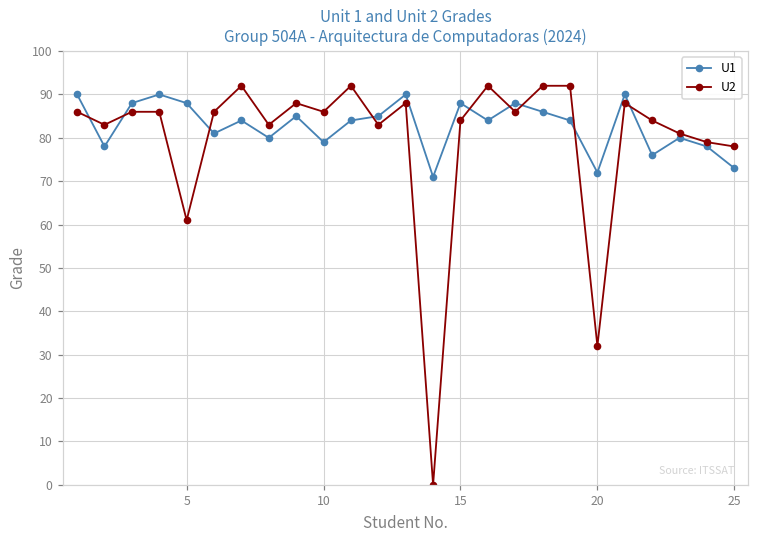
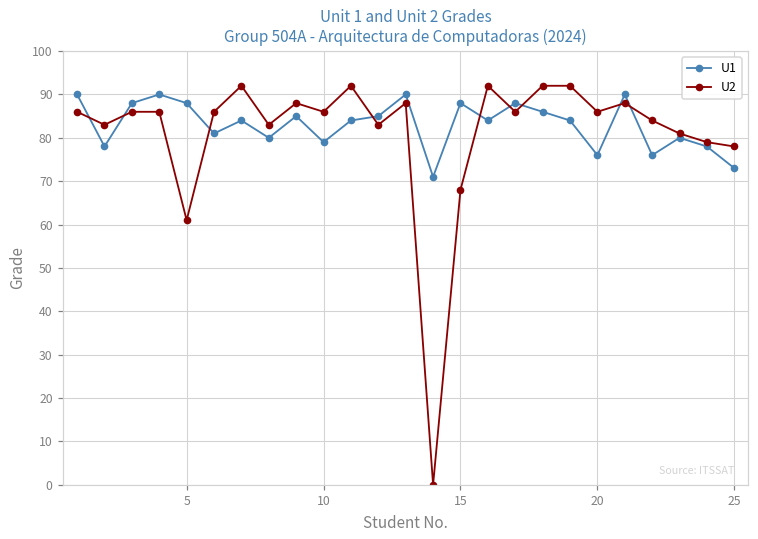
U2, 15: 84 -> 68
U1, 20: 72 -> 76
U2, 20: 32 -> 86
